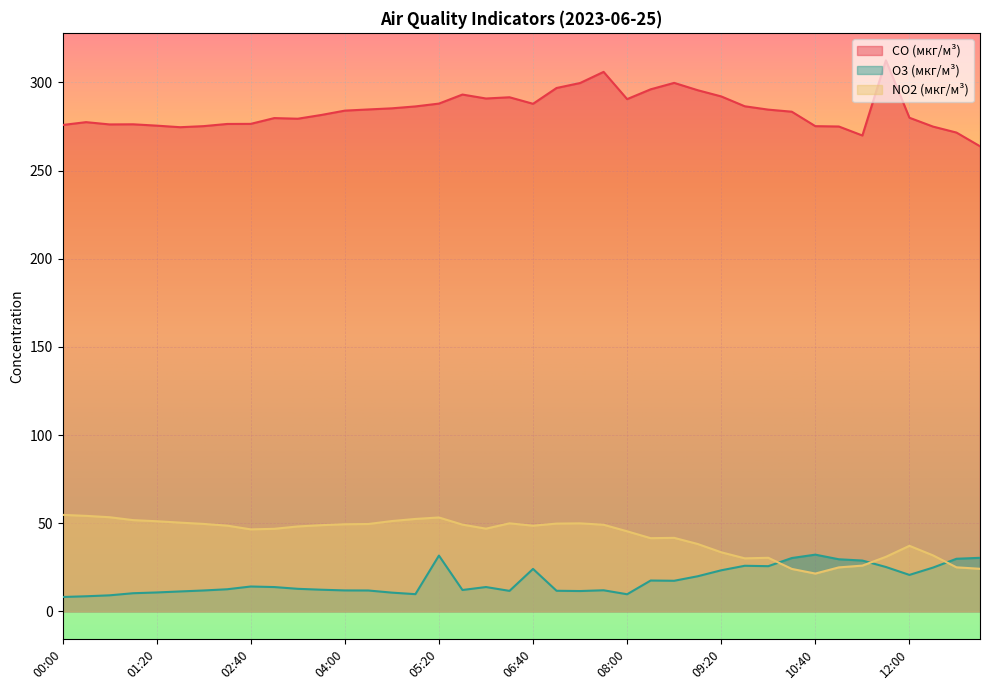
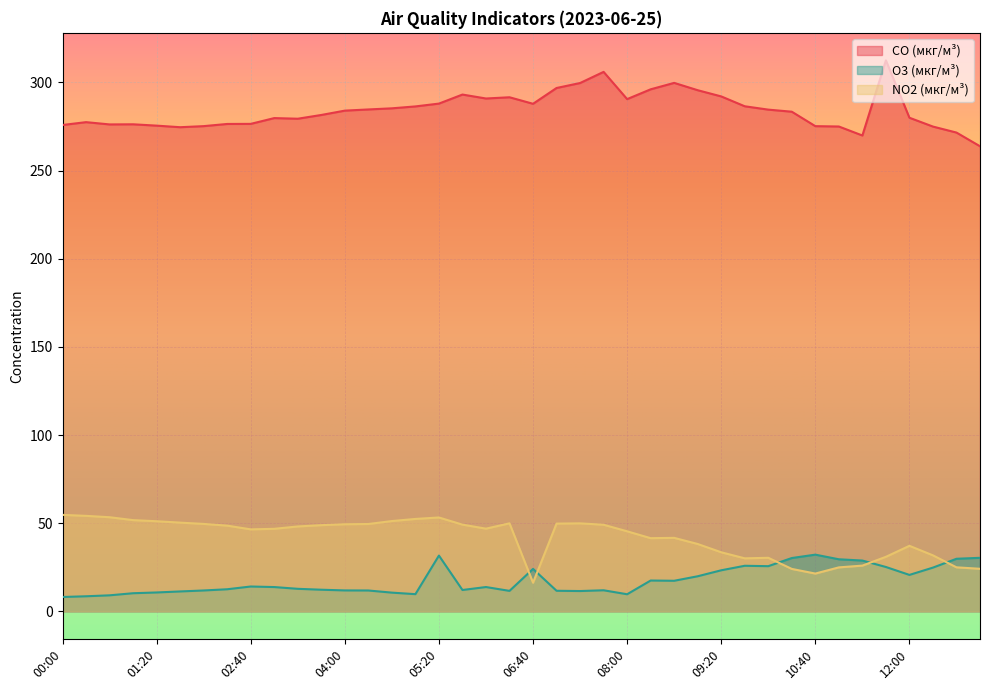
NO2 (мкг/м³), 06:40: 49 -> 16
